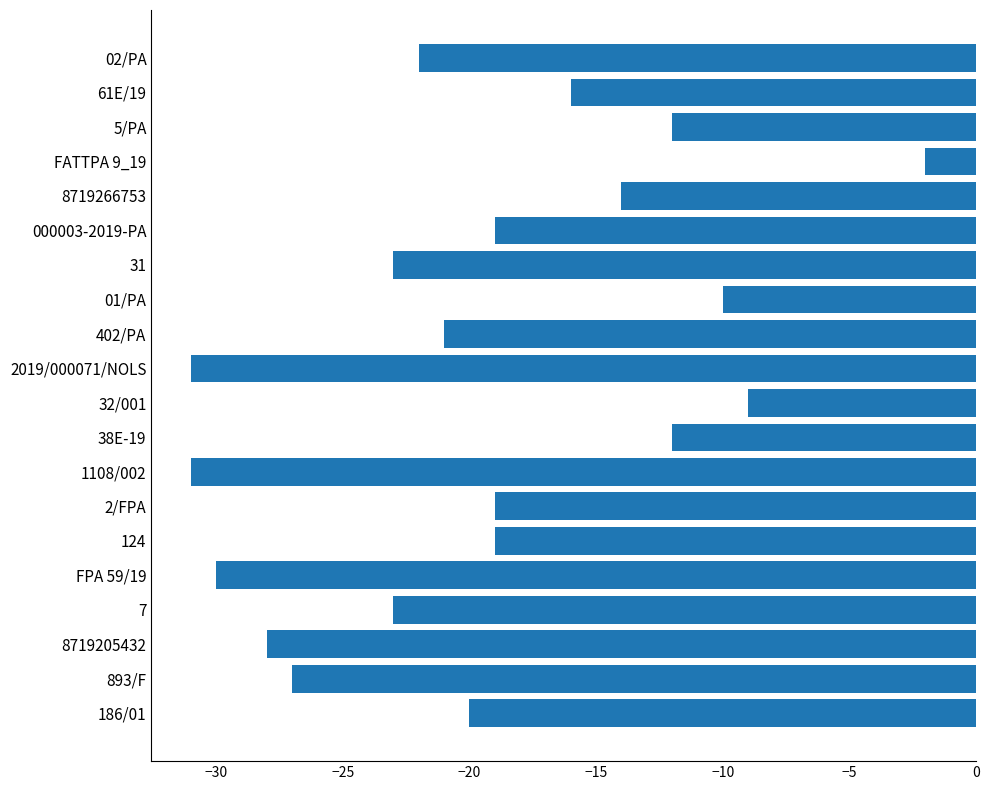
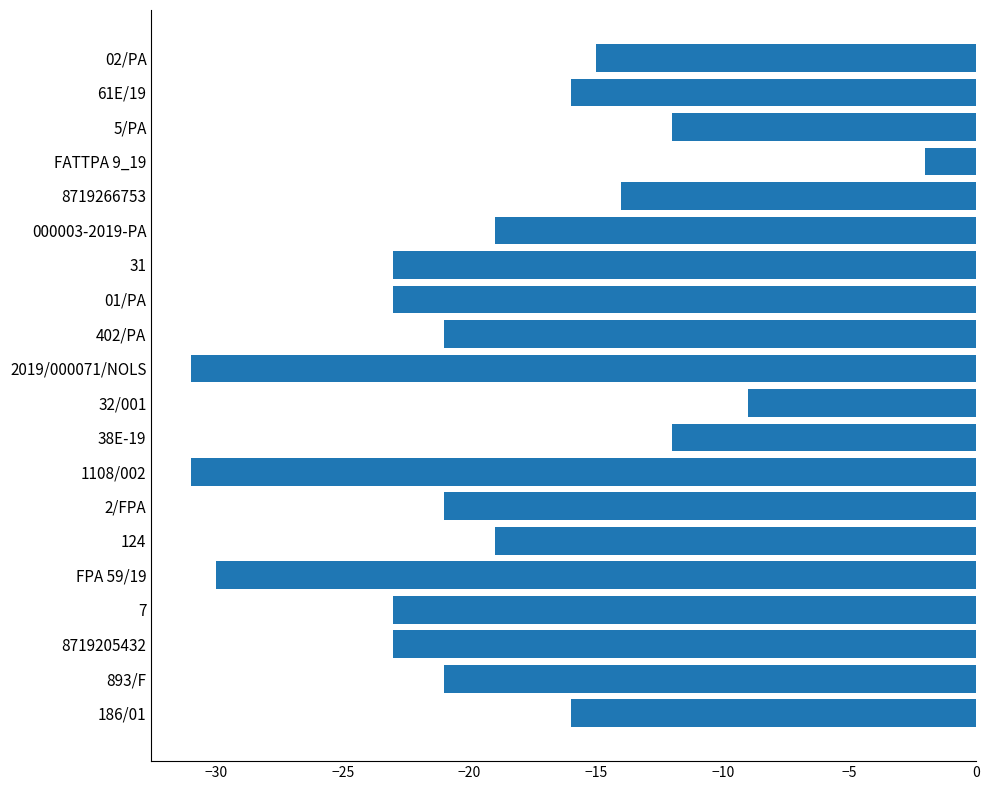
02/PA: -22 -> -15
01/PA: -10 -> -23
2/FPA: -19 -> -21
8719205432: -28 -> -23
893/F: -27 -> -21
186/01: -20 -> -16
